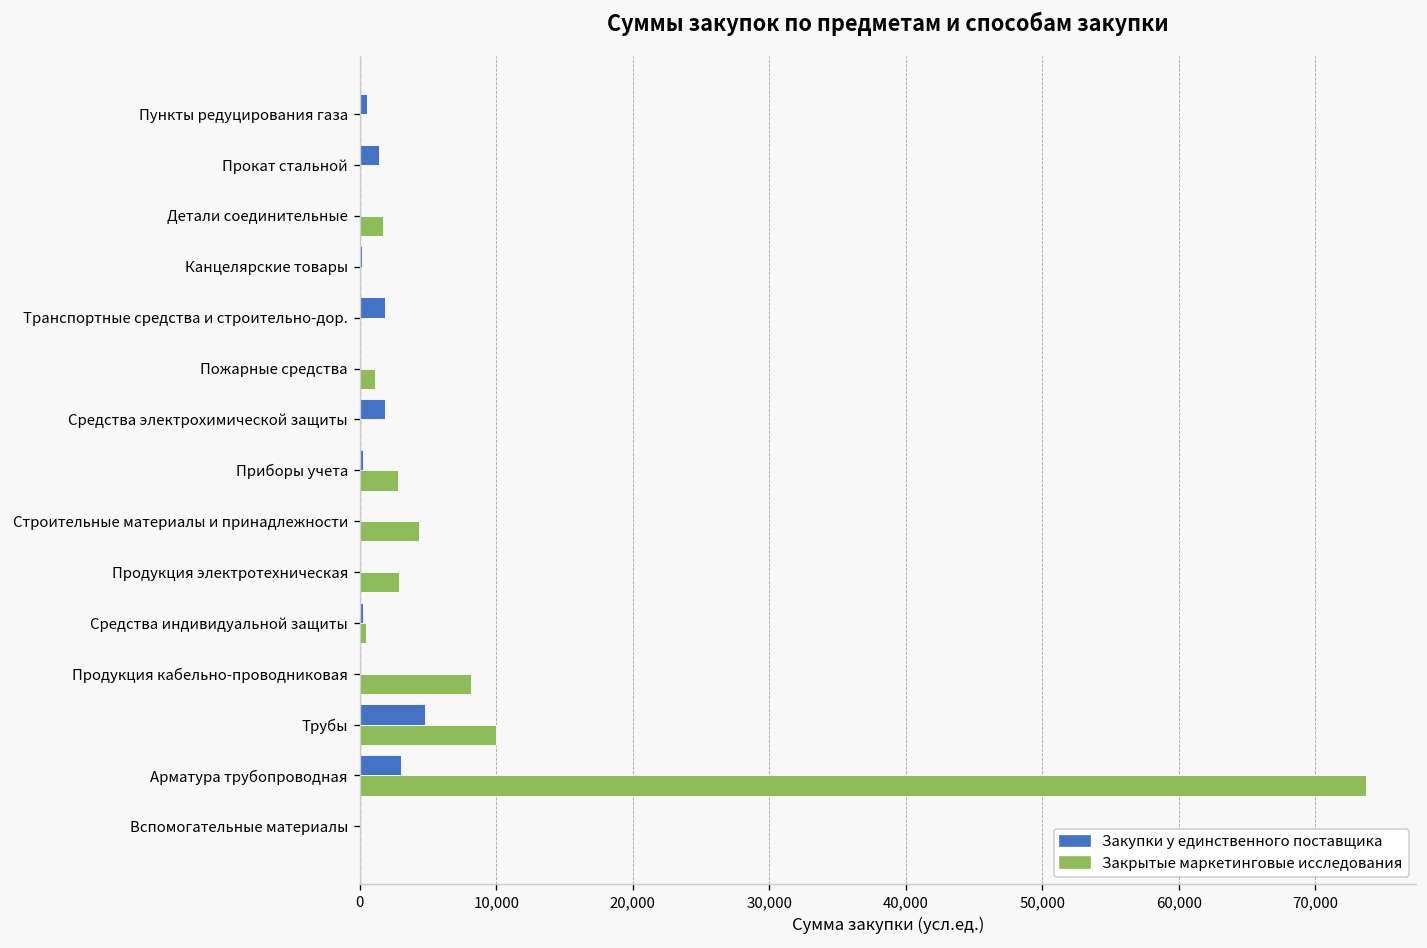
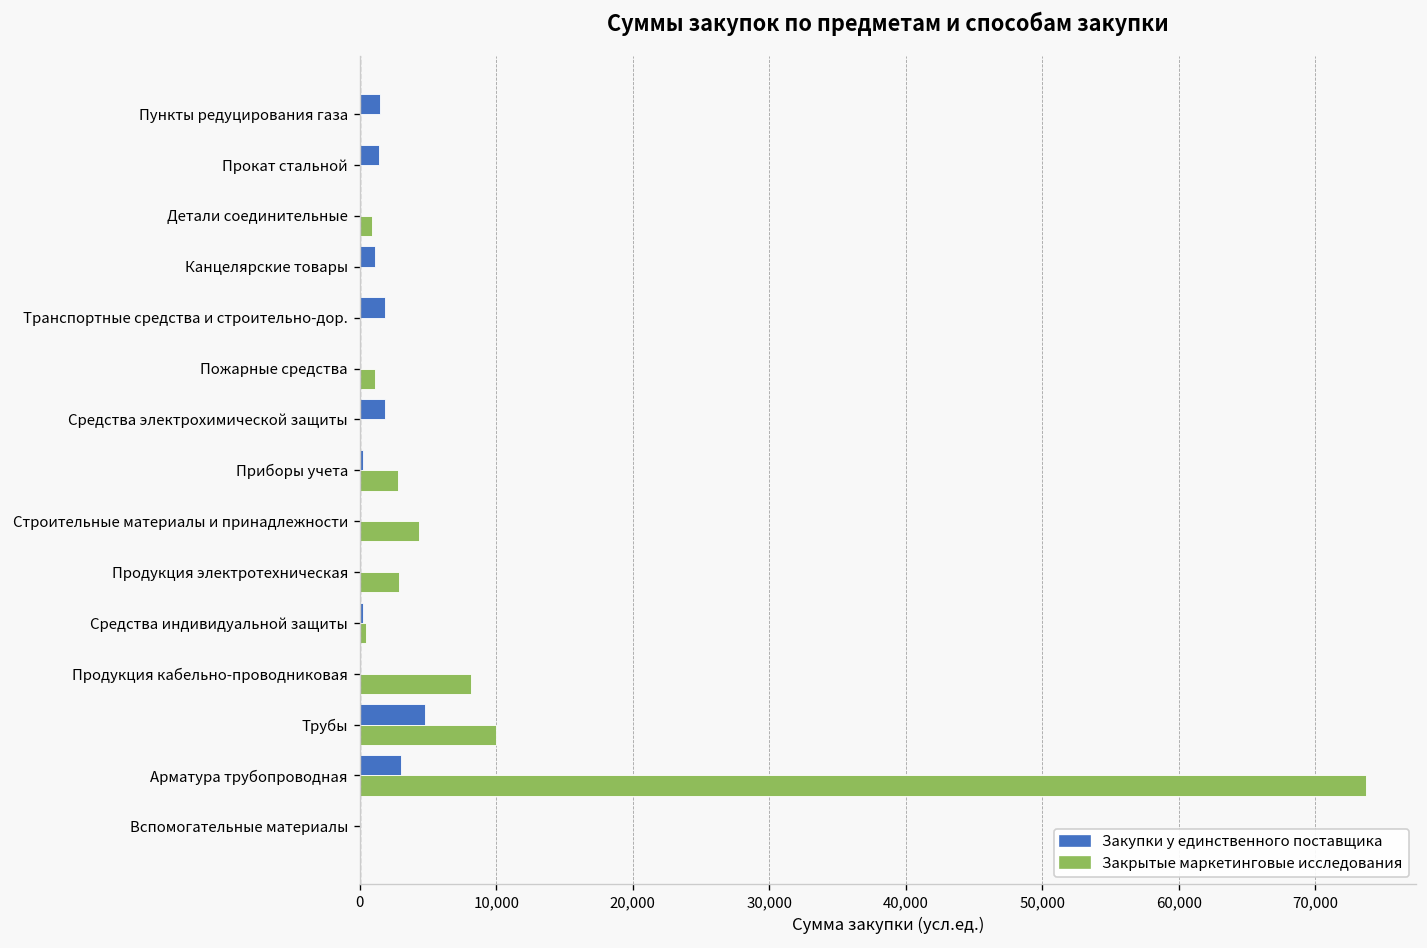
Закупки у единственного поставщика, Пункты редуцирования газа: 500 -> 1,500
Закрытые маркетинговые исследования, Детали соединительные: 1,700 -> 900
Закупки у единственного поставщика, Канцелярские товары: 100 -> 1,100
